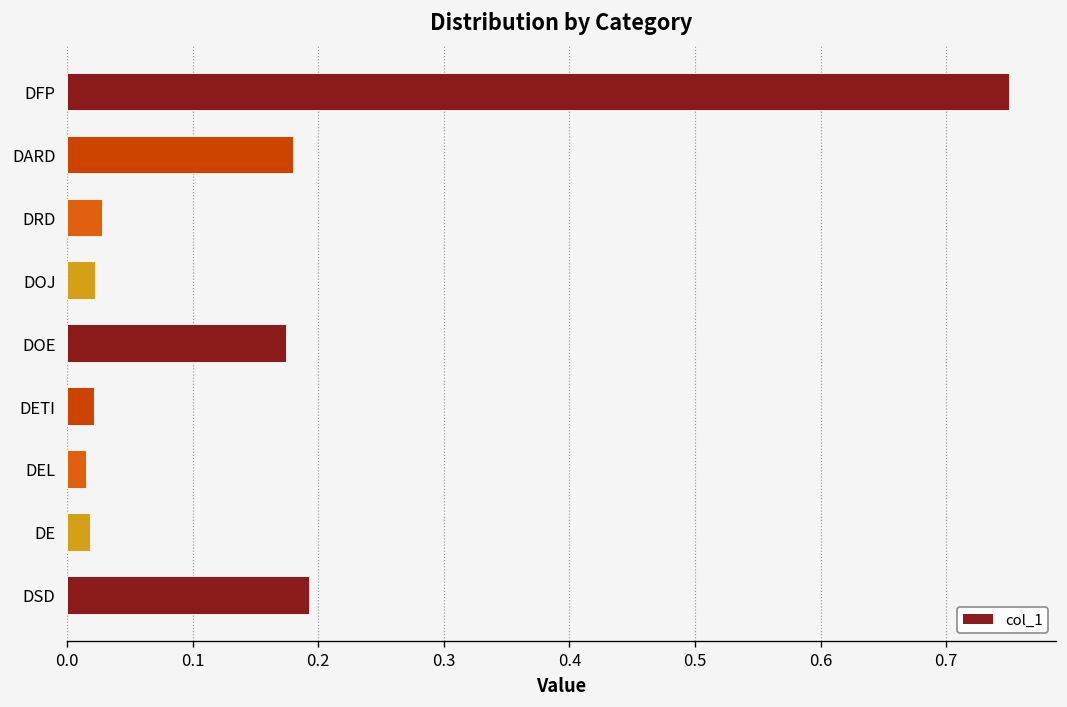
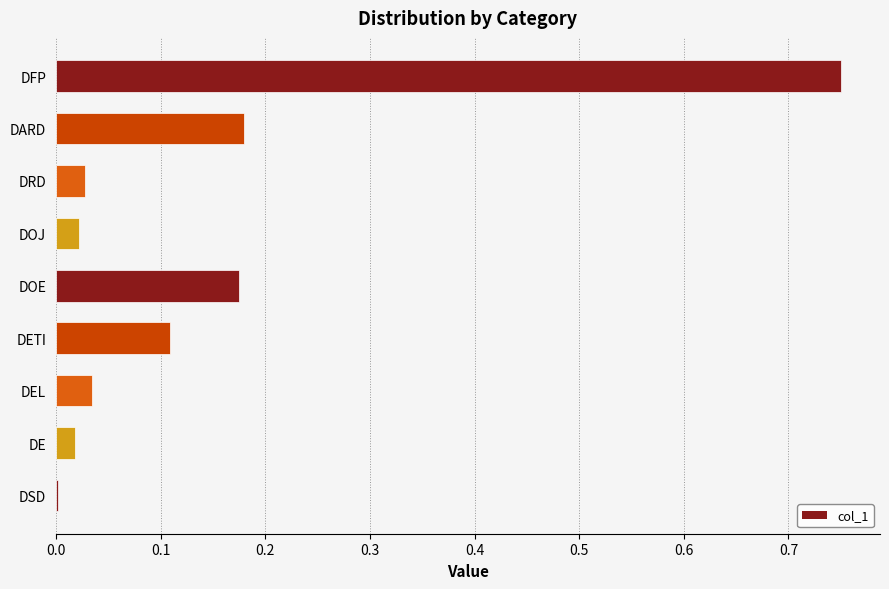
DETI: 0.021 -> 0.109
DEL: 0.015 -> 0.035
DSD: 0.193 -> 0.002
